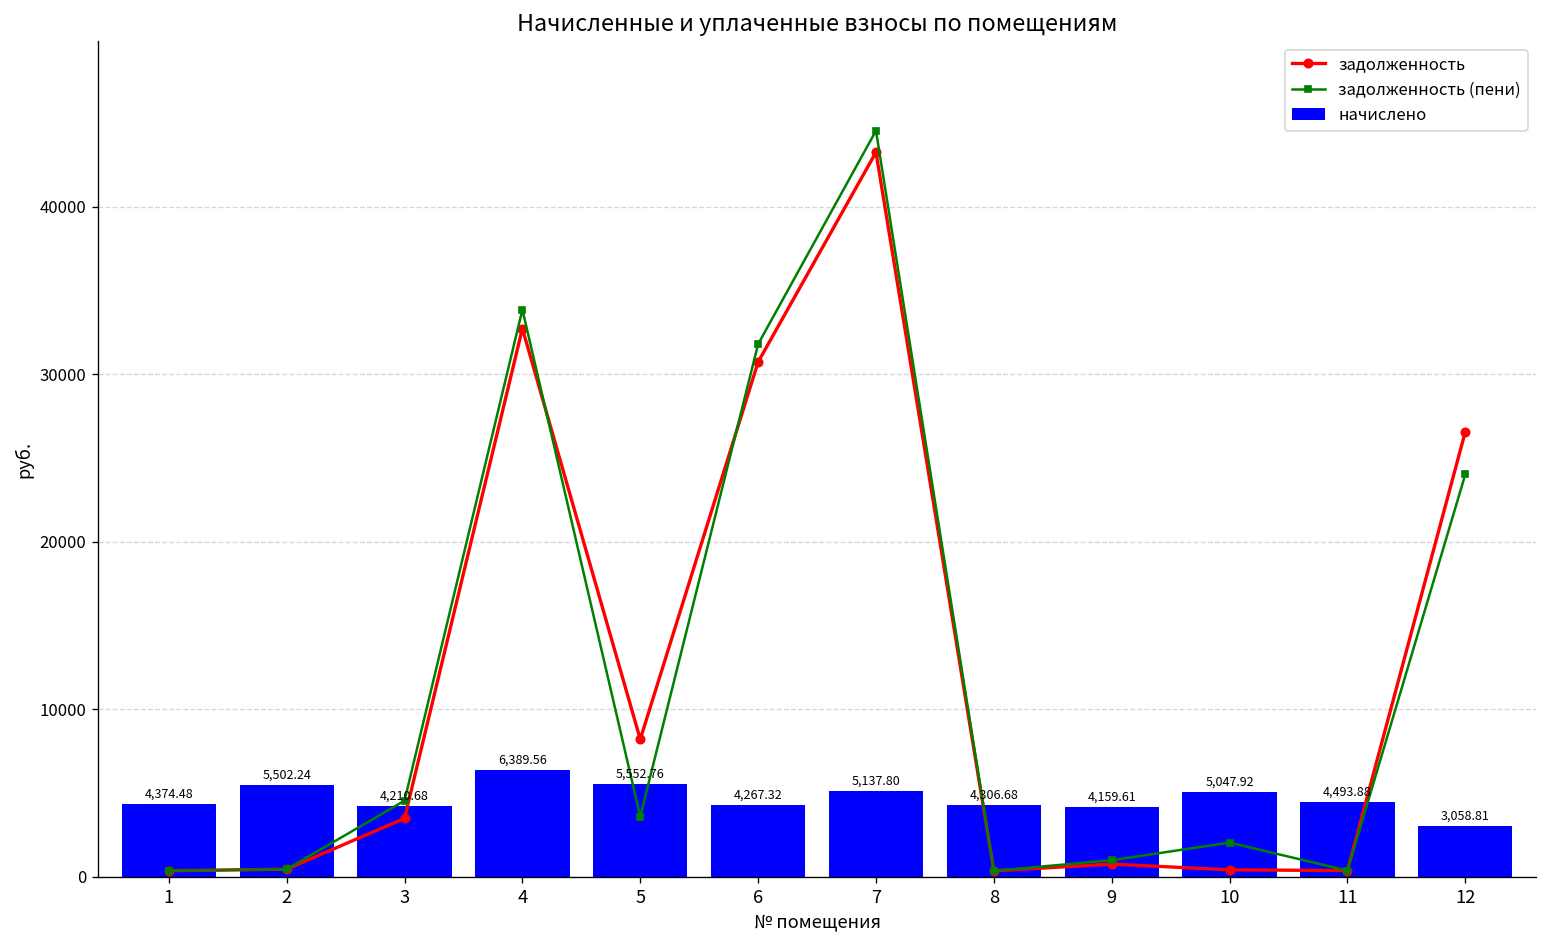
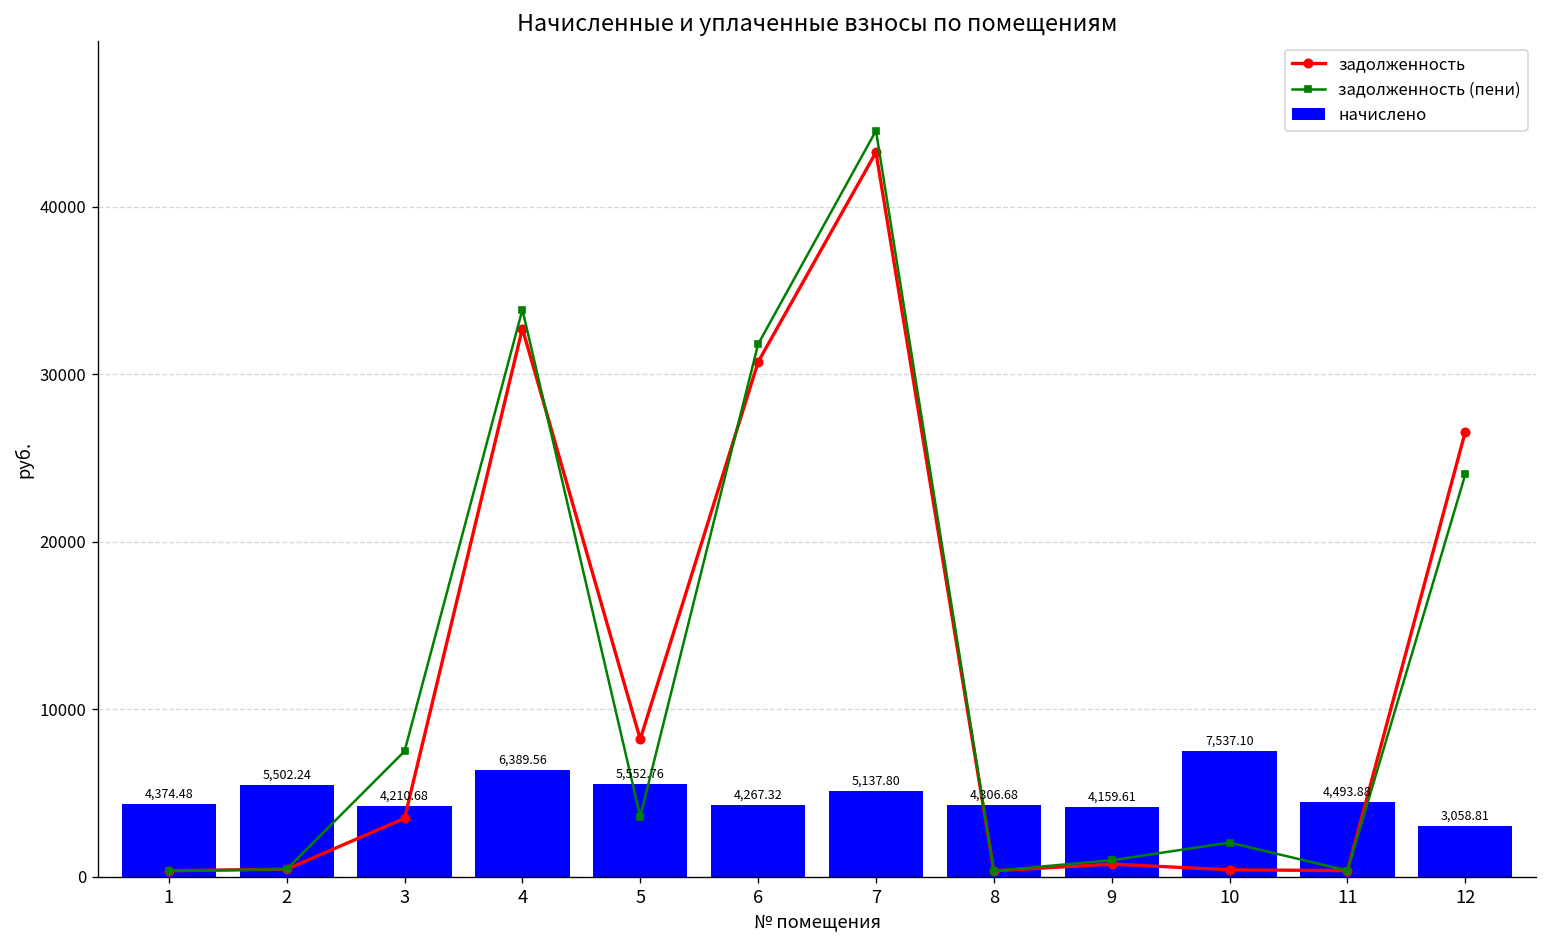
задолженность (пени), 3: 4500 -> 7500
начислено, 10: 5,047.92 -> 7,537.10
